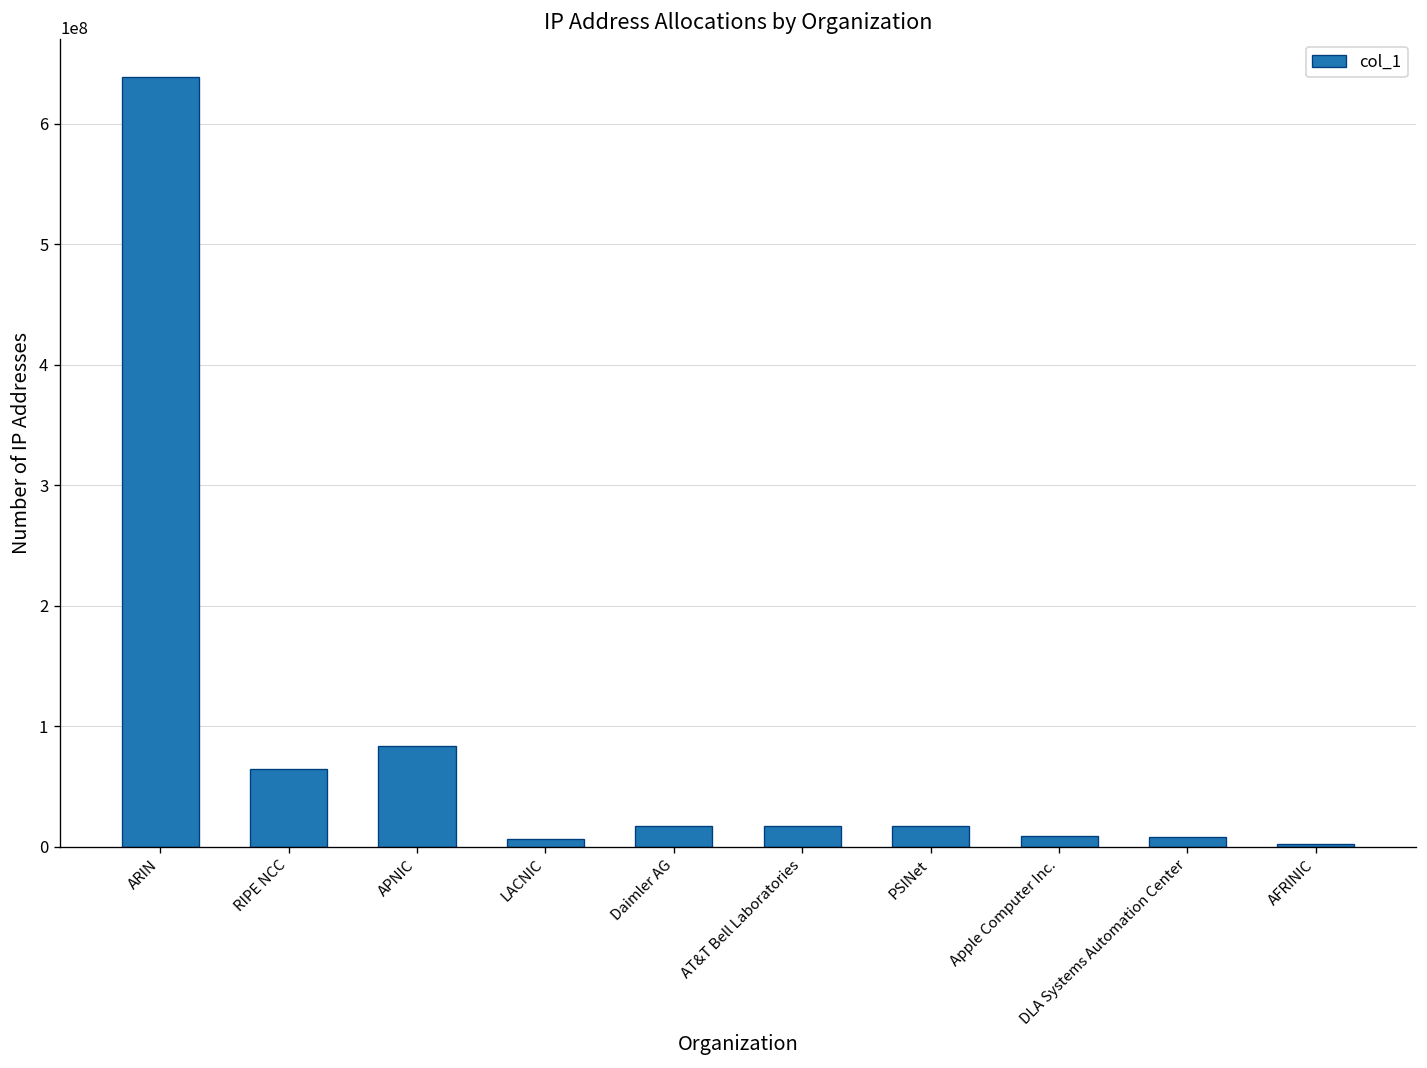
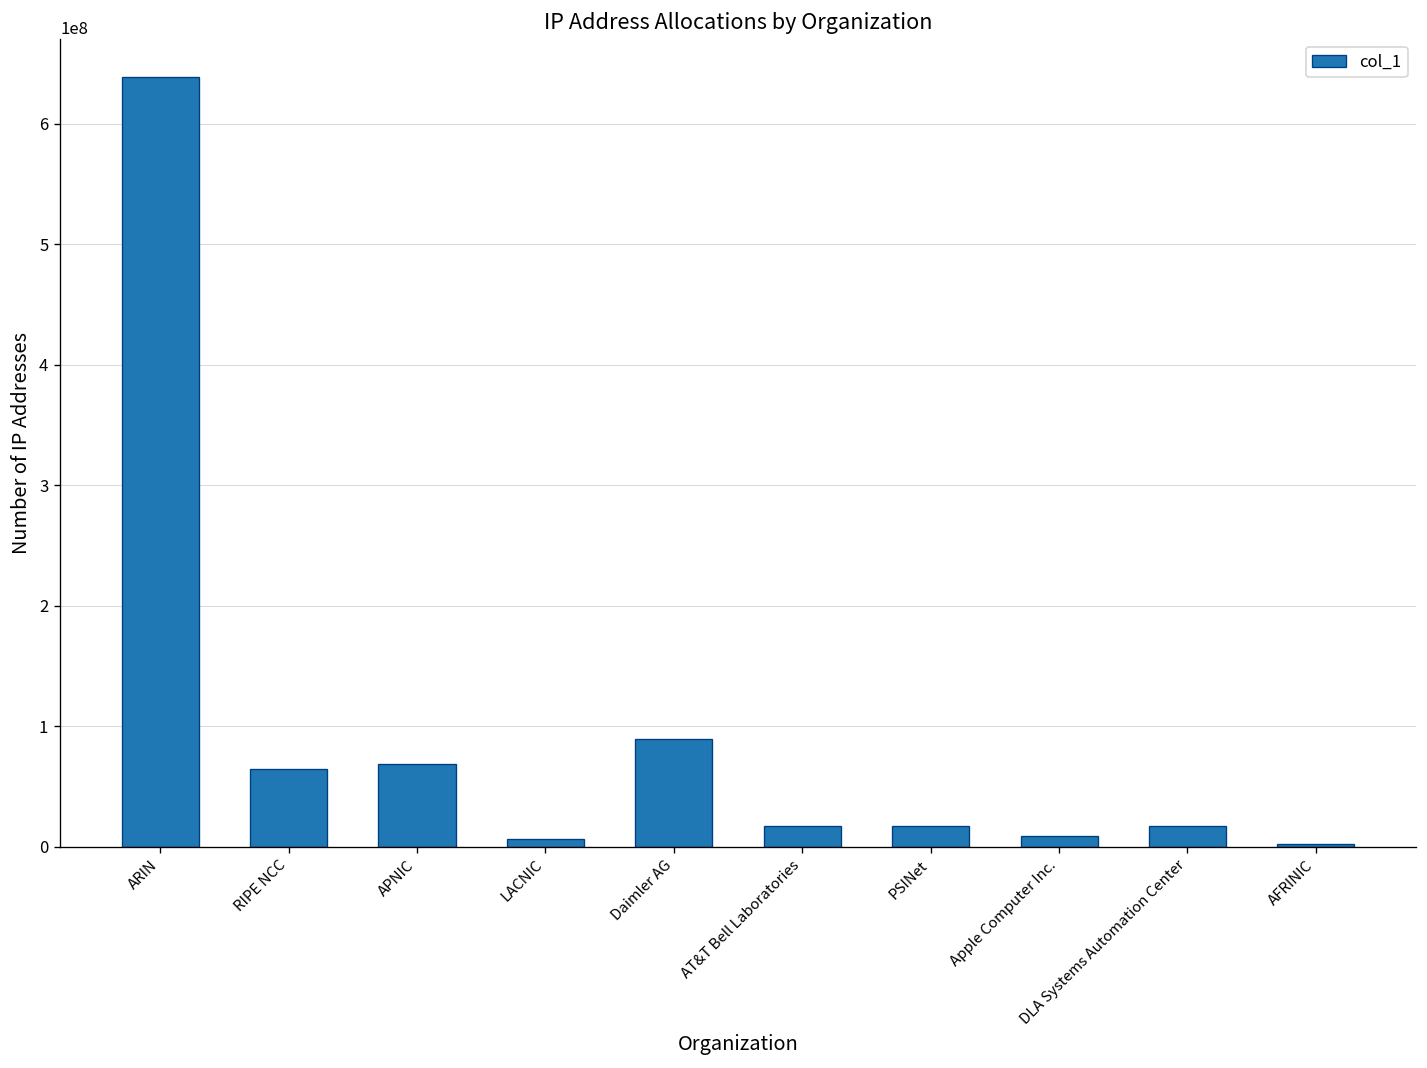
APNIC: 83000000 -> 68000000
Daimler AG: 17000000 -> 89000000
DLA Systems Automation Center: 8000000 -> 17000000
